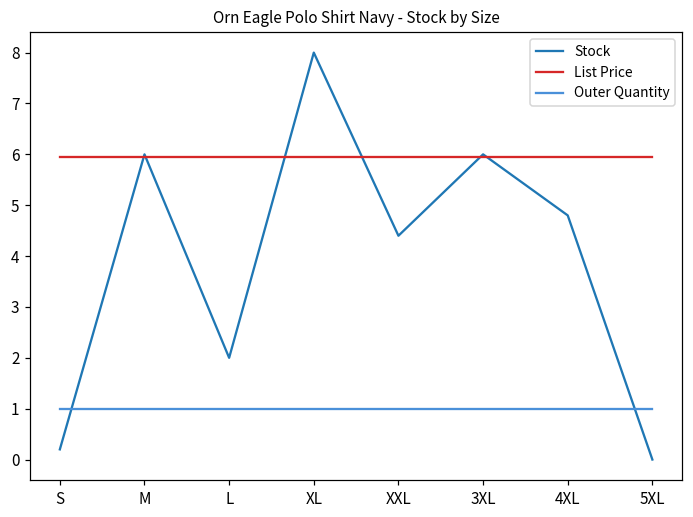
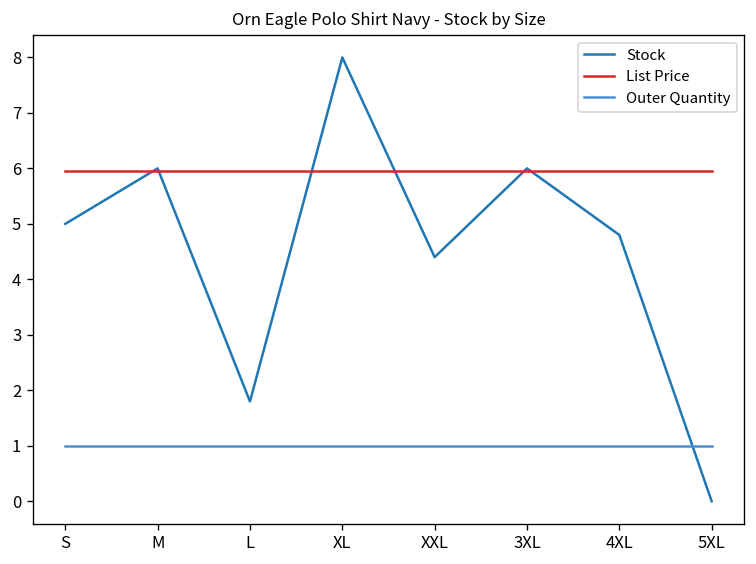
Stock, S: 0.2 -> 5.0
Stock, L: 2.0 -> 1.8
